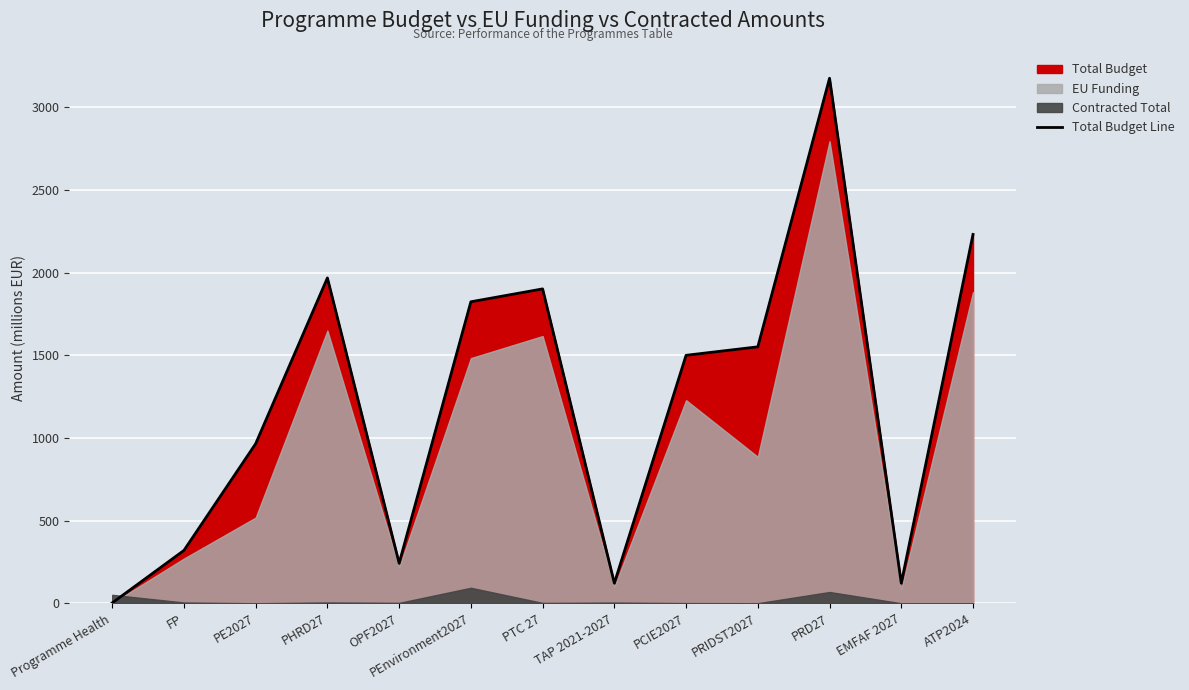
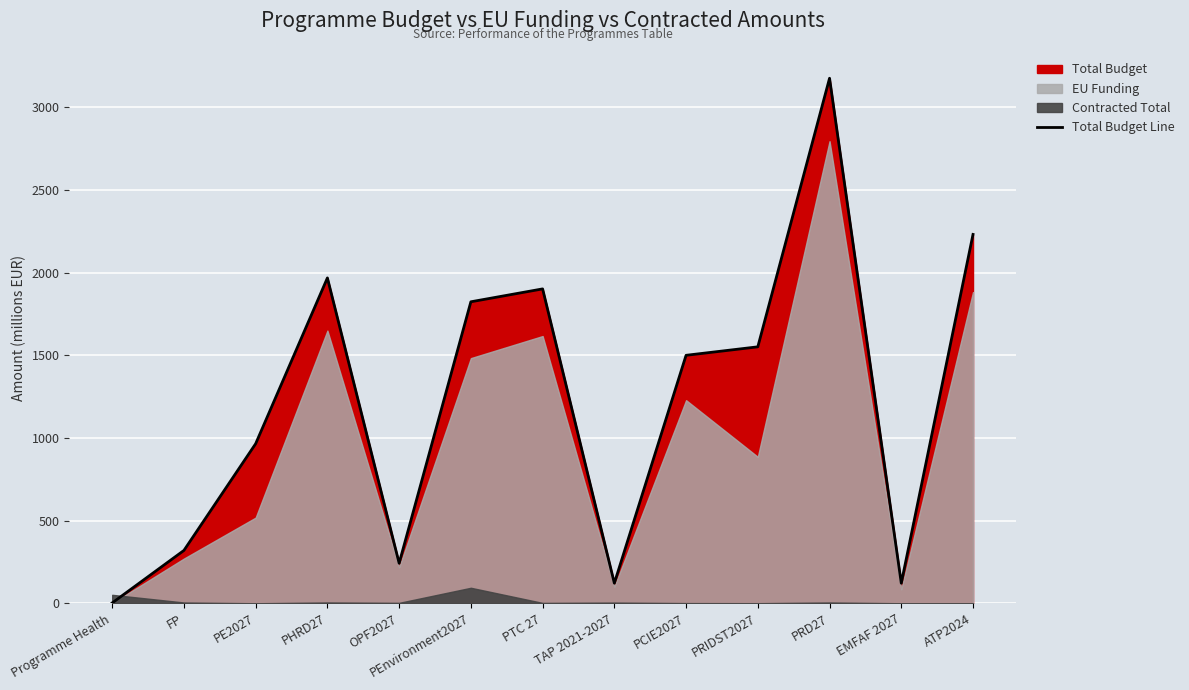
Contracted Total, PRD27: 70 -> 0
